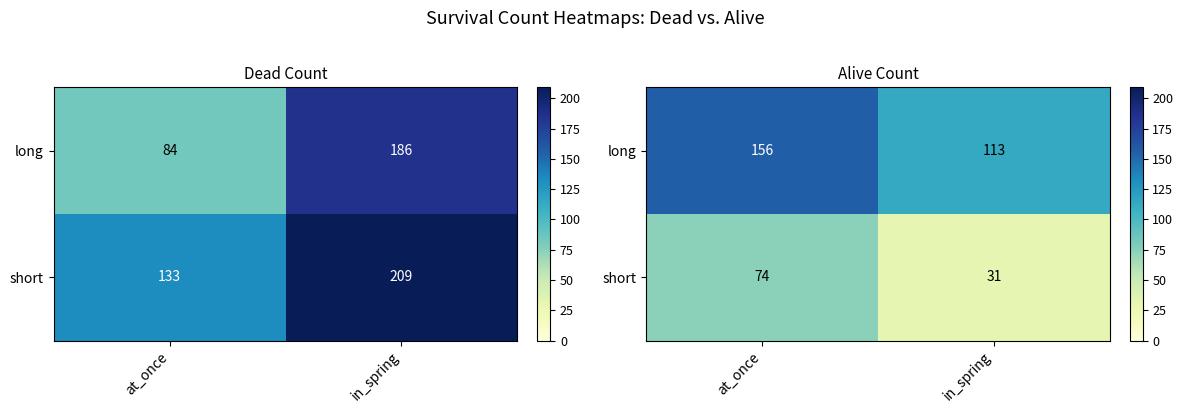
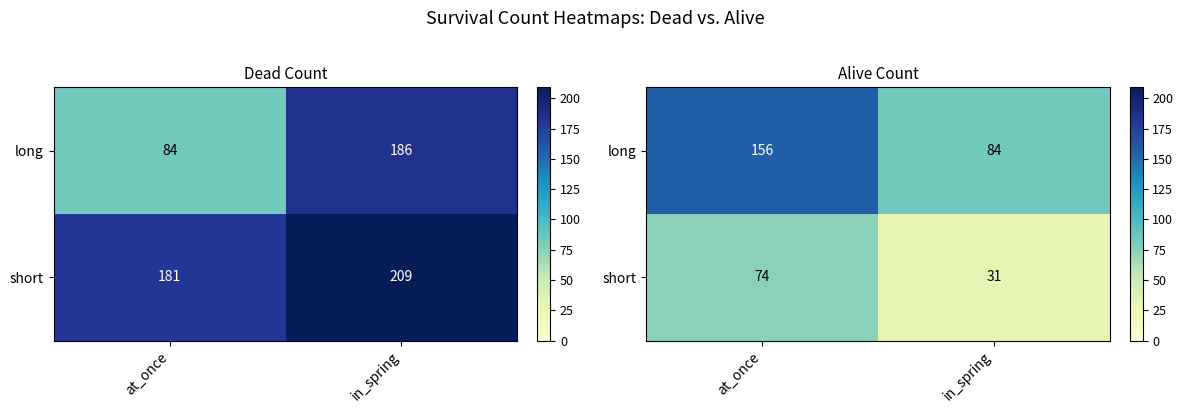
Dead Count, short, at_once: 133 -> 181
Alive Count, long, in_spring: 113 -> 84
